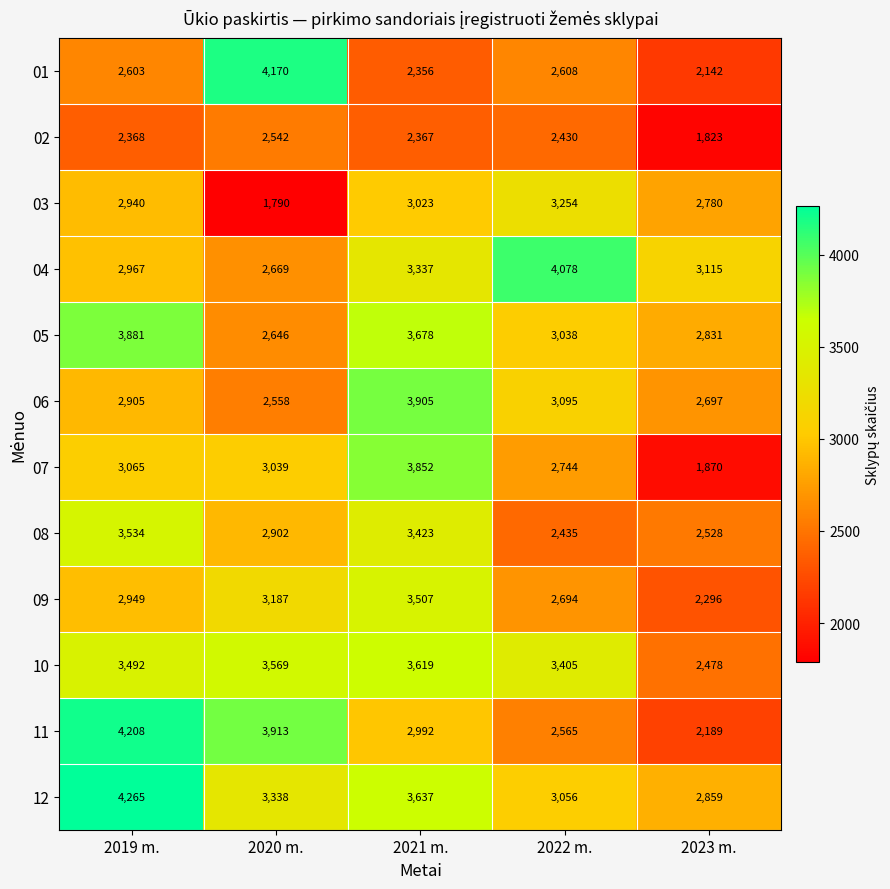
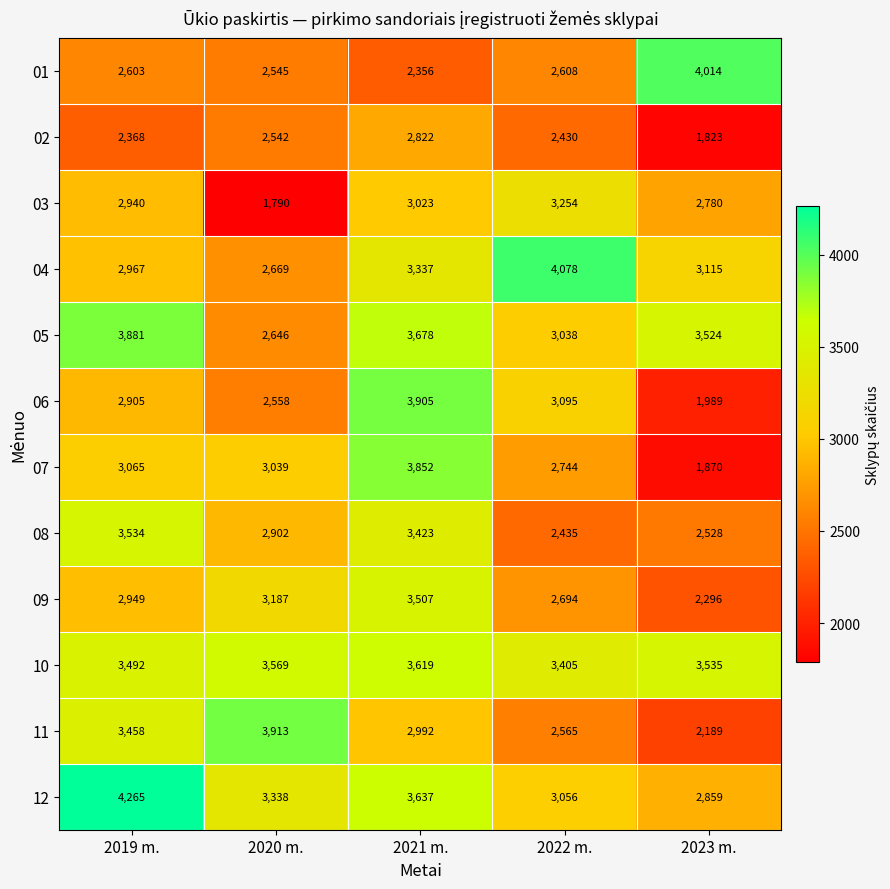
01, 2020 m.: 4,170 -> 2,545
01, 2023 m.: 2,142 -> 4,014
02, 2021 m.: 2,367 -> 2,822
05, 2023 m.: 2,831 -> 3,524
06, 2023 m.: 2,697 -> 1,989
10, 2023 m.: 2,478 -> 3,535
11, 2019 m.: 4,208 -> 3,458
